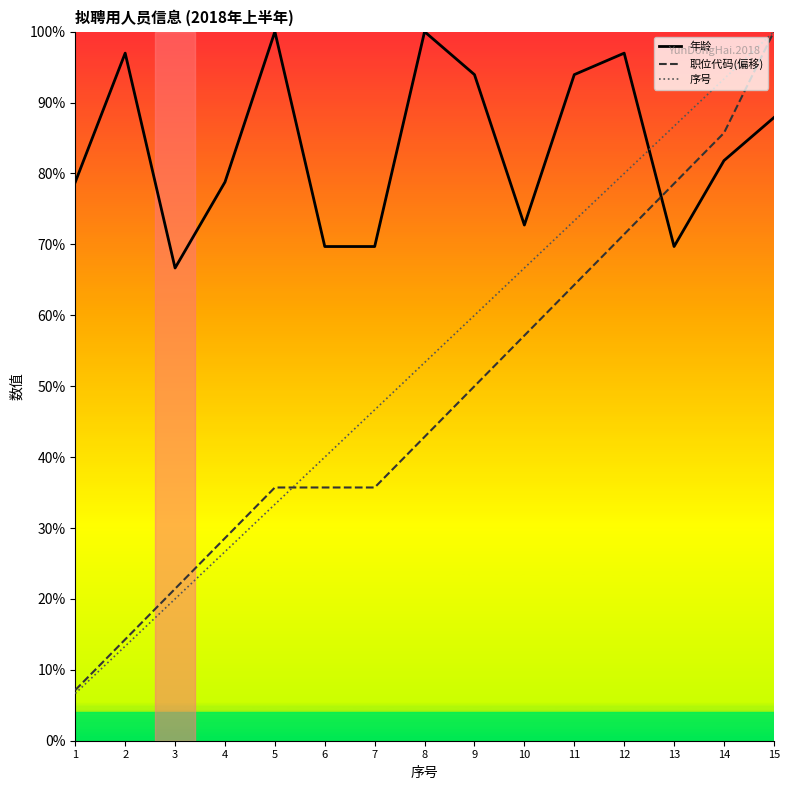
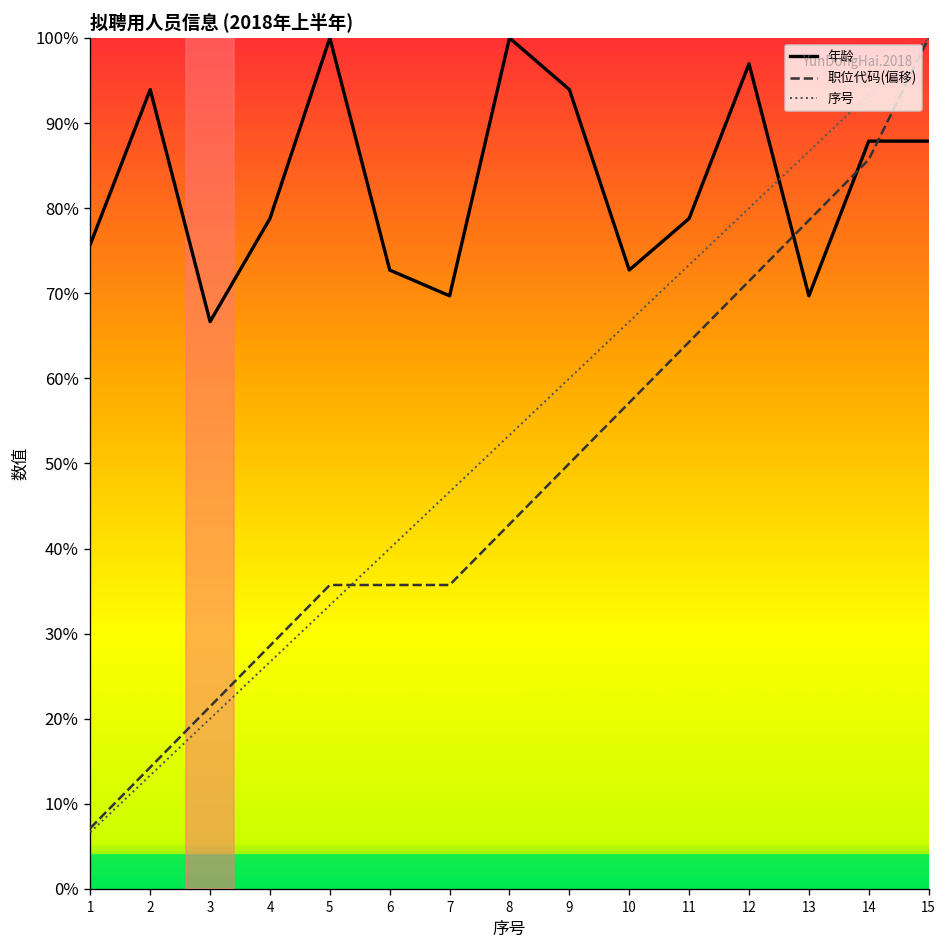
年龄, 1: 79% -> 76%
年龄, 2: 97% -> 94%
年龄, 6: 70% -> 73%
年龄, 11: 94% -> 79%
年龄, 14: 82% -> 88%
